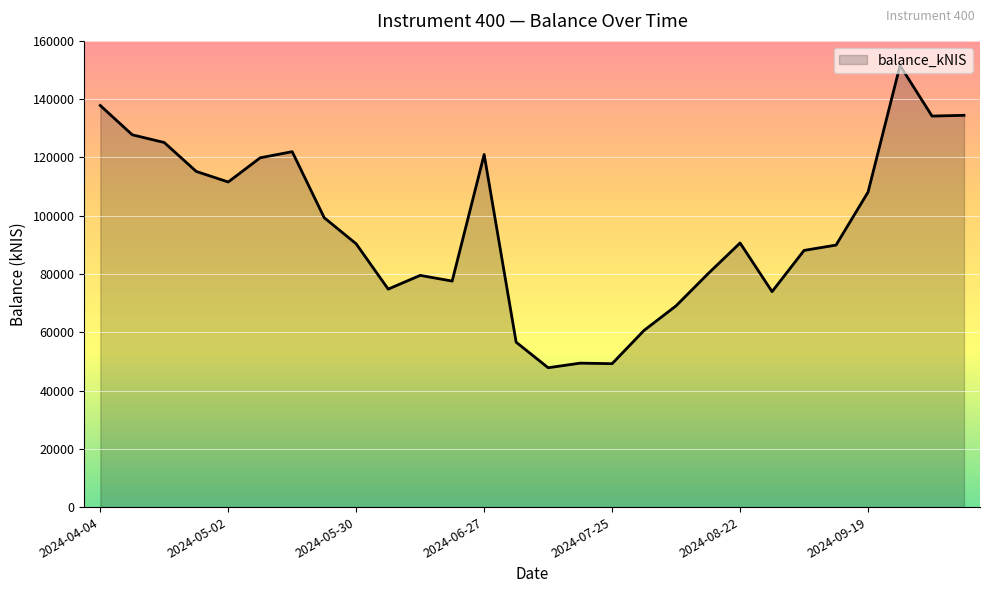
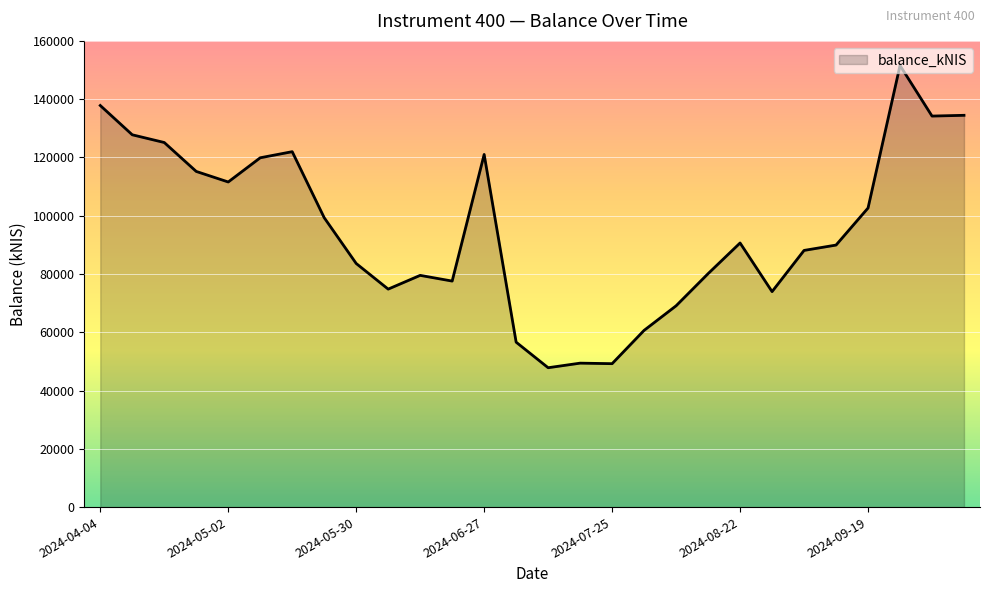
2024-05-30: 90000 -> 84000
2024-09-19: 108000 -> 103000
